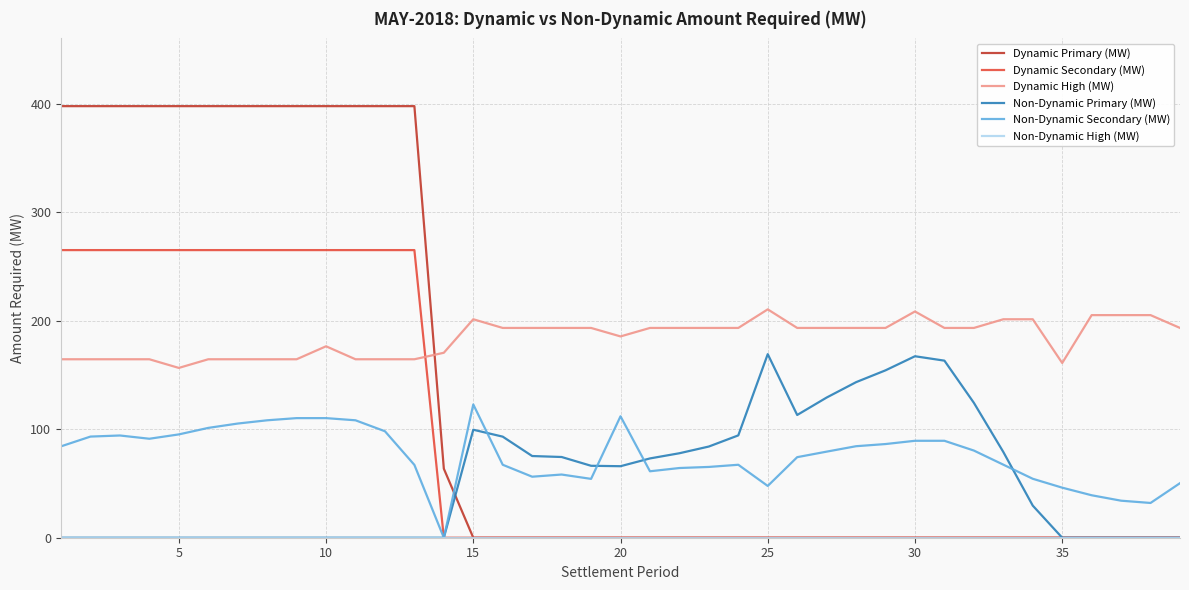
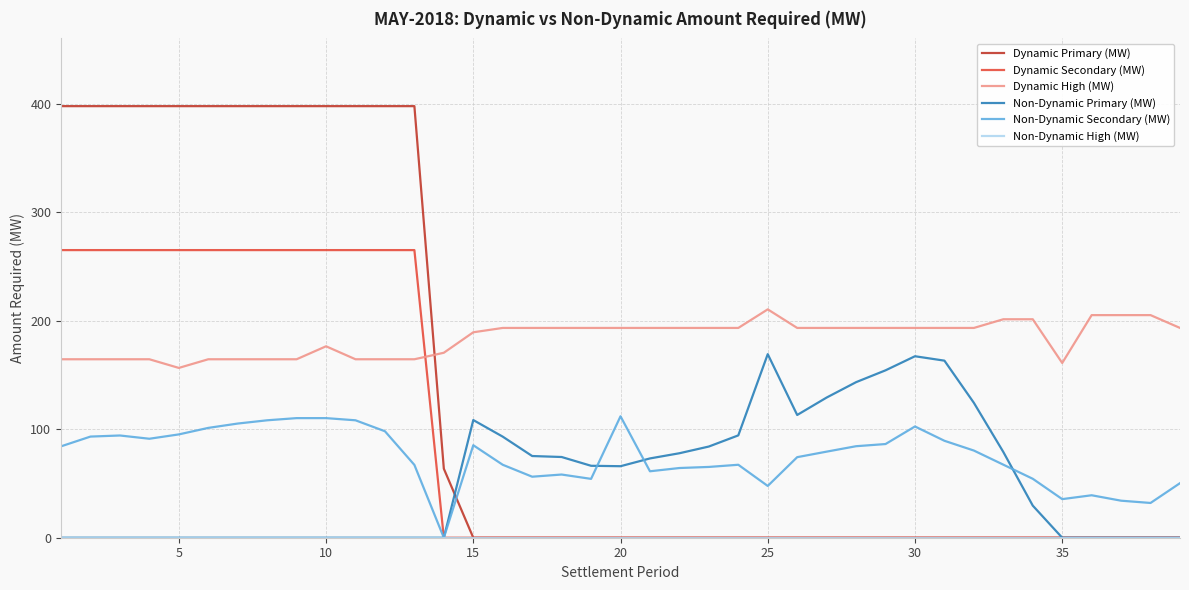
Dynamic High (MW), 15: 201 -> 189
Non-Dynamic Primary (MW), 15: 99 -> 108
Non-Dynamic Secondary (MW), 15: 123 -> 85
Dynamic High (MW), 20: 185 -> 193
Dynamic High (MW), 30: 208 -> 193
Non-Dynamic Secondary (MW), 30: 89 -> 103
Non-Dynamic Secondary (MW), 35: 46 -> 36
